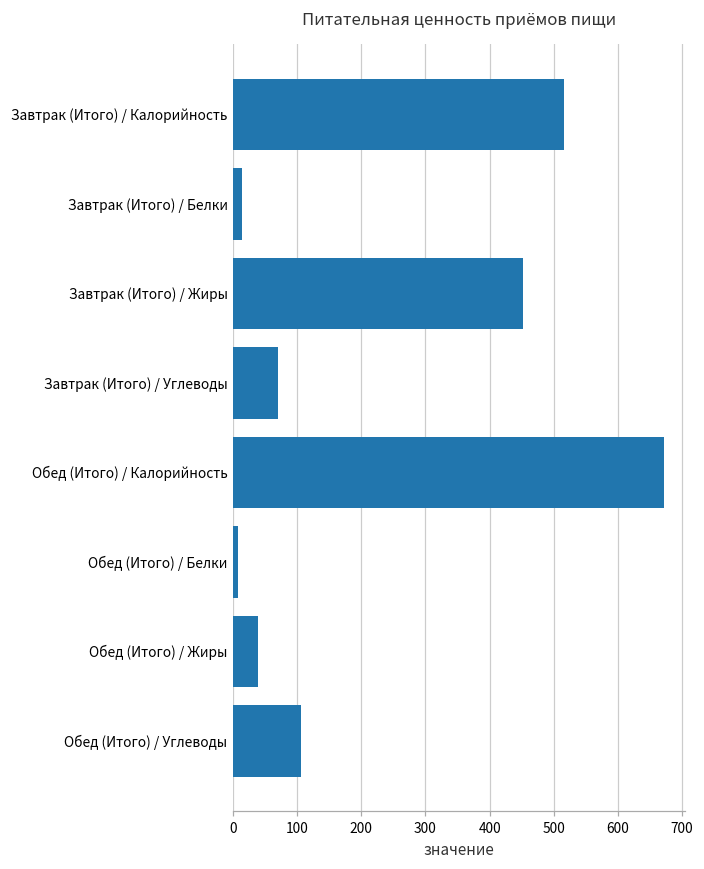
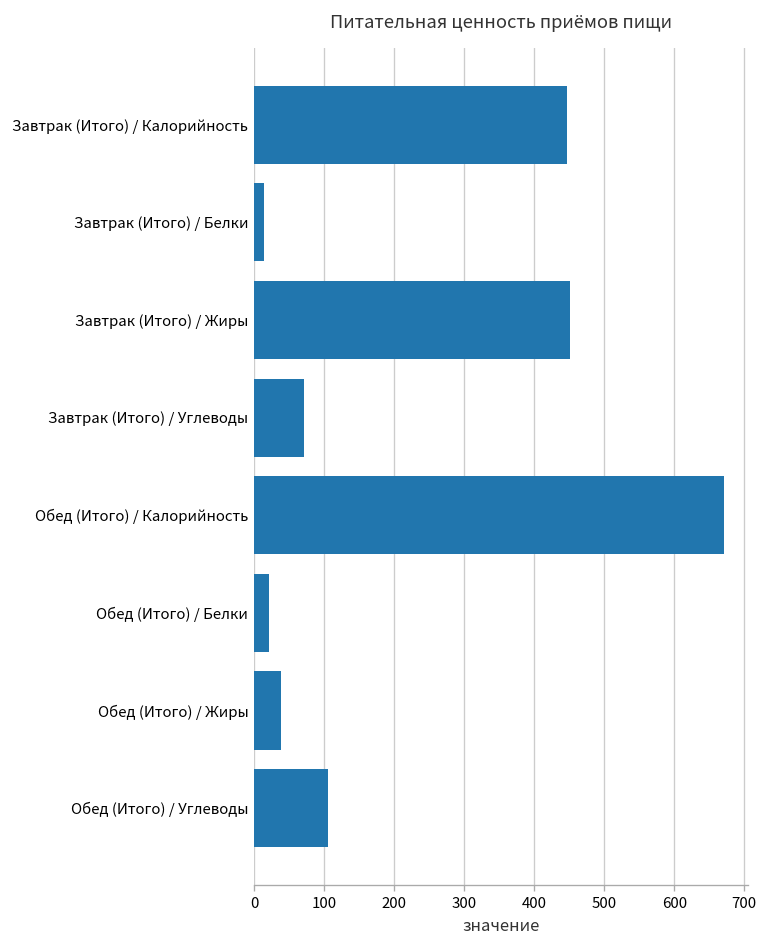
Завтрак (Итого) / Калорийность: 520 -> 450
Обед (Итого) / Белки: 10 -> 20
